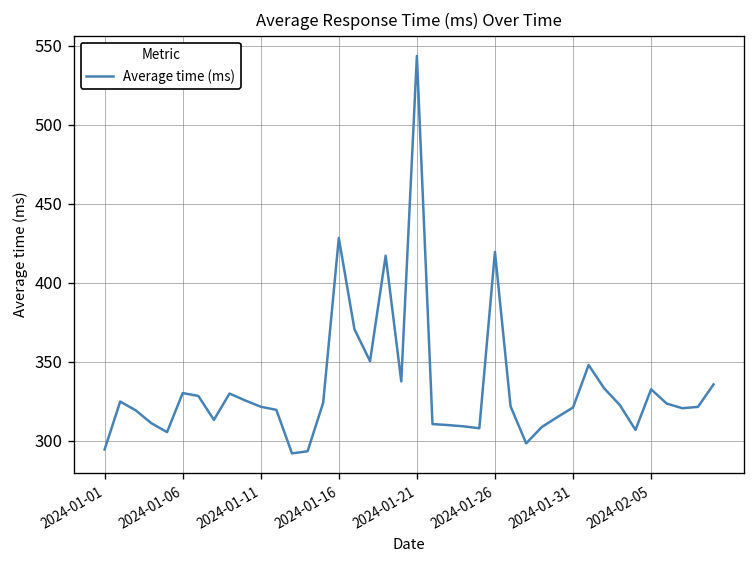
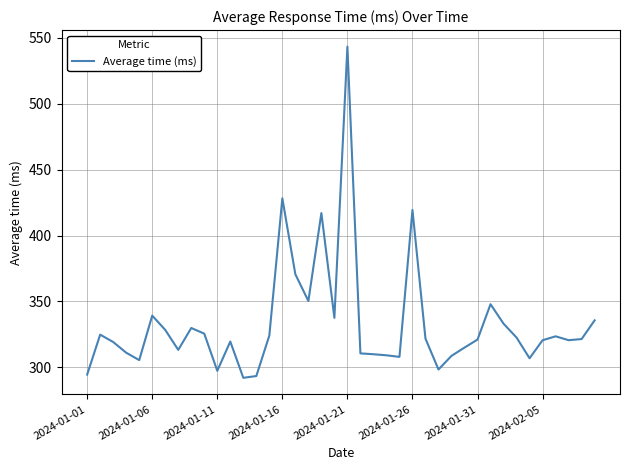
2024-01-06: 330 -> 339
2024-01-11: 322 -> 297
2024-02-05: 333 -> 321
